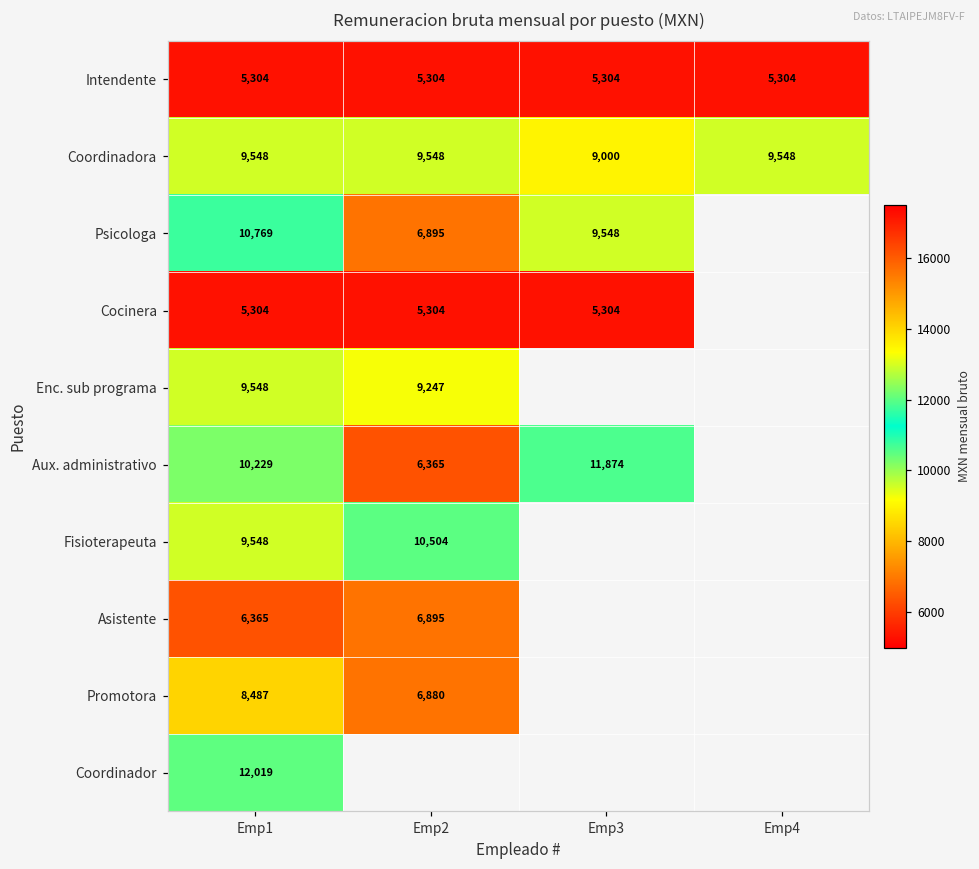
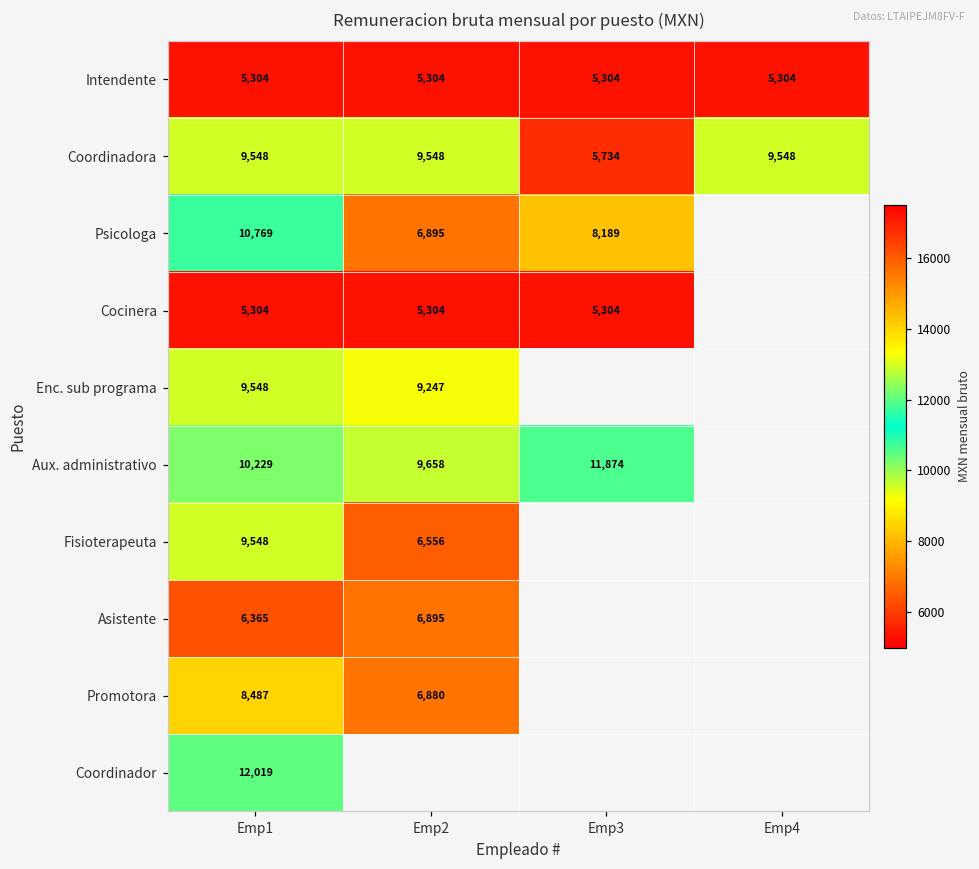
Coordinadora, Emp3: 9,000 -> 5,734
Psicologa, Emp3: 9,548 -> 8,189
Aux. administrativo, Emp2: 6,365 -> 9,658
Fisioterapeuta, Emp2: 10,504 -> 6,556
